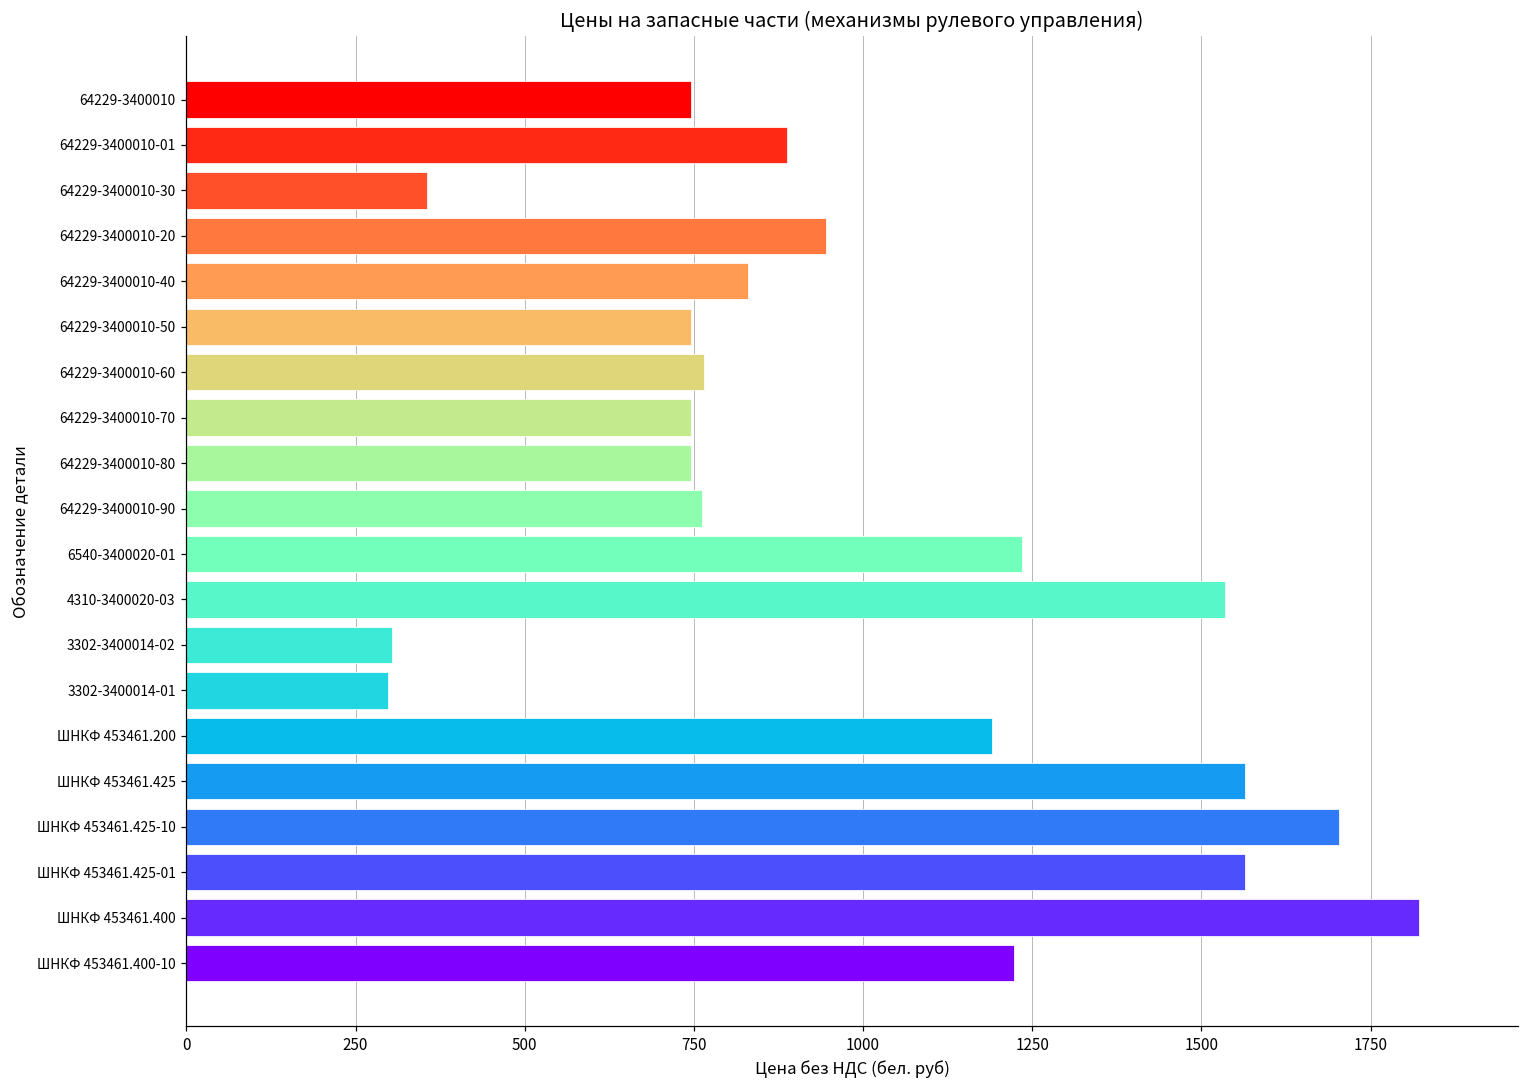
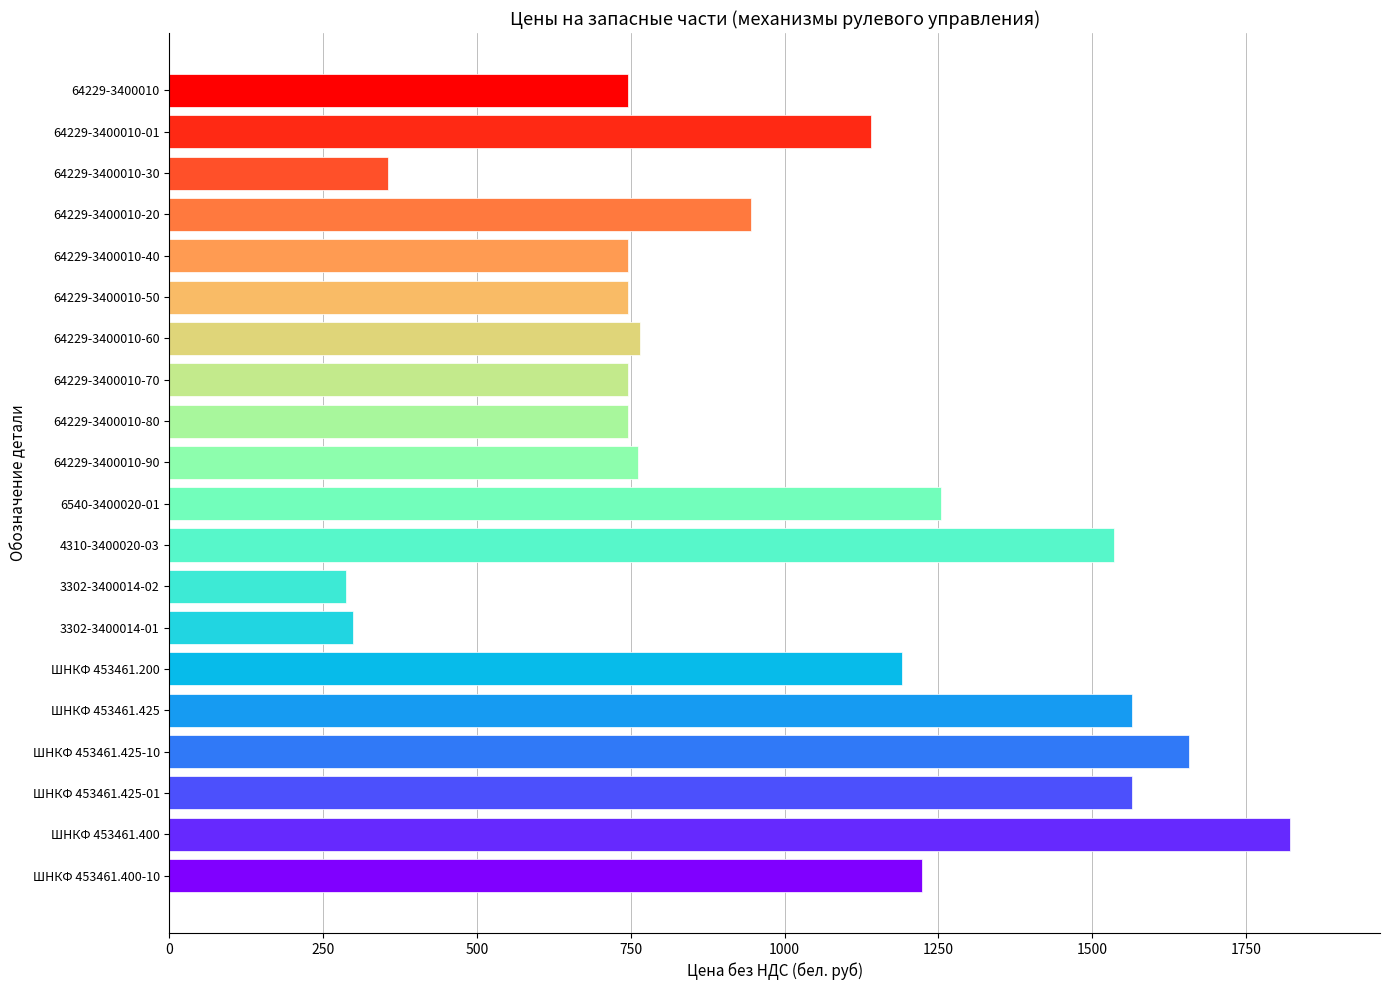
64229-3400010-01: 890 -> 1140
64229-3400010-40: 830 -> 750
6540-3400020-01: 1240 -> 1250
3302-3400014-02: 300 -> 290
ШНКФ 453461.425-10: 1700 -> 1660
